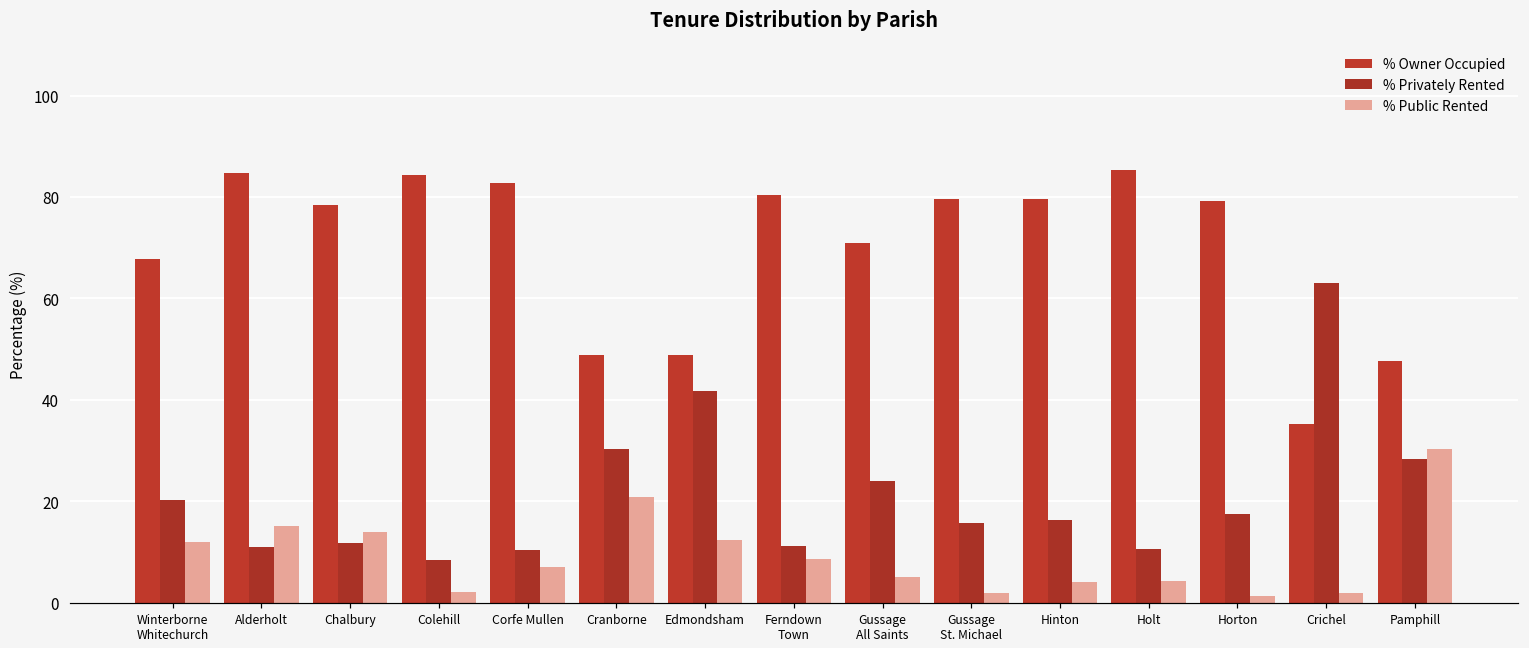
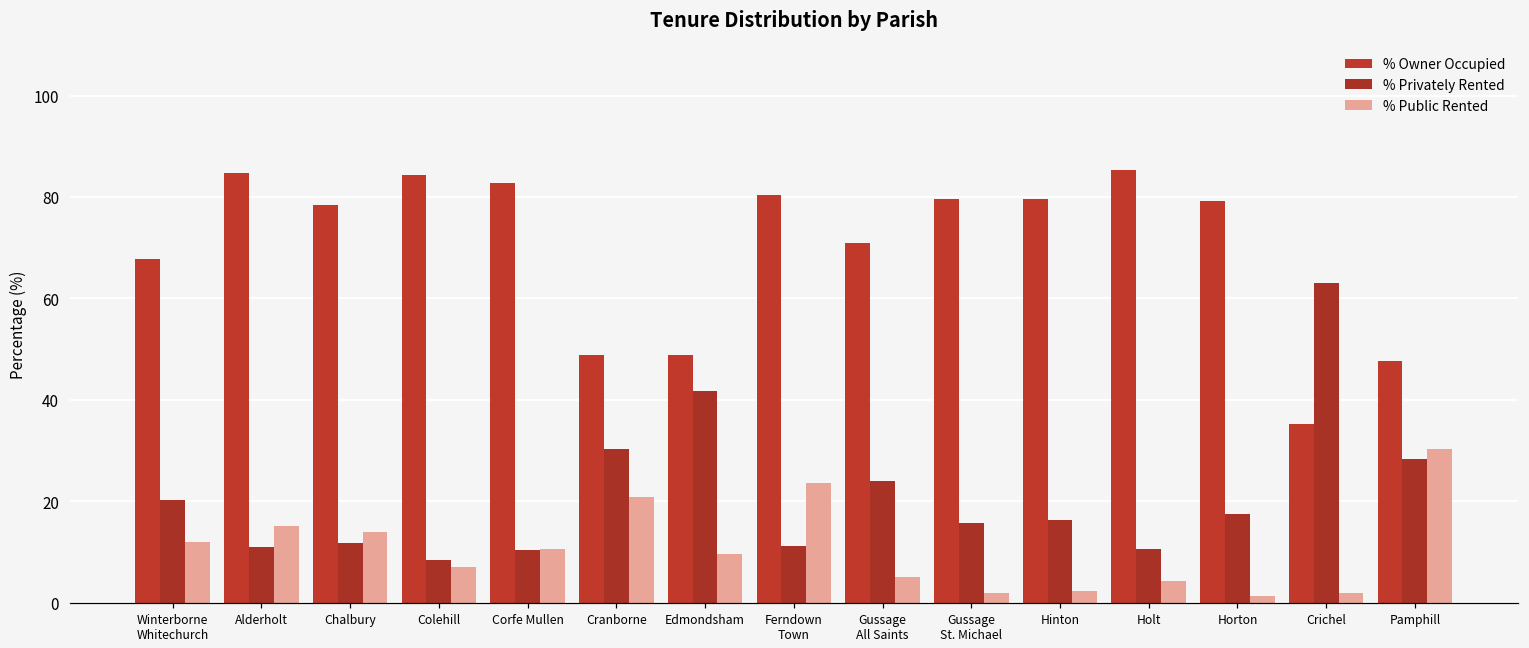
% Public Rented, Colehill: 2 -> 7
% Public Rented, Corfe Mullen: 7 -> 11
% Public Rented, Edmondsham: 12 -> 10
% Public Rented, Ferndown Town: 9 -> 24
% Public Rented, Hinton: 4 -> 2
